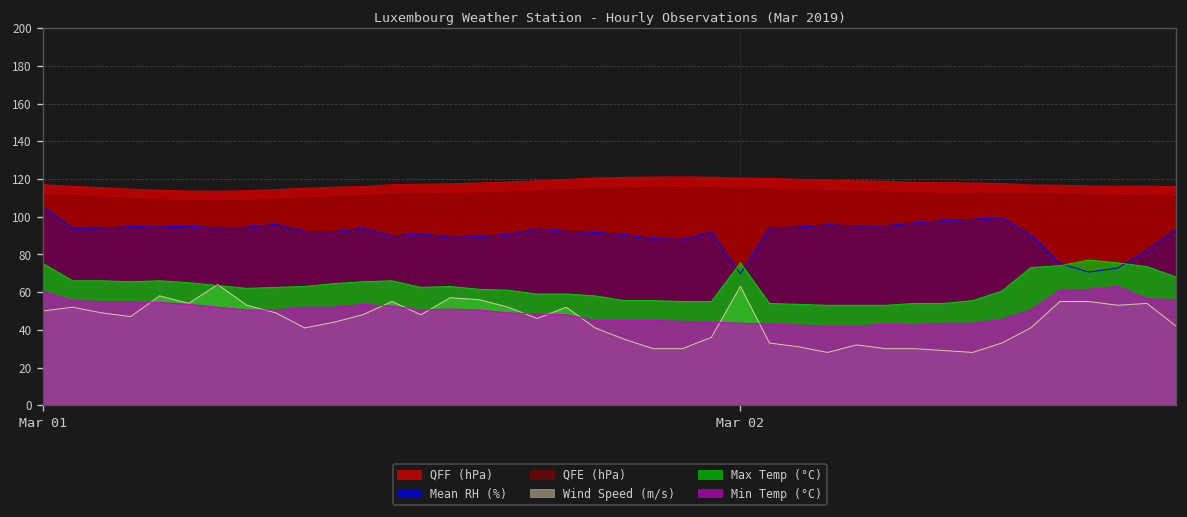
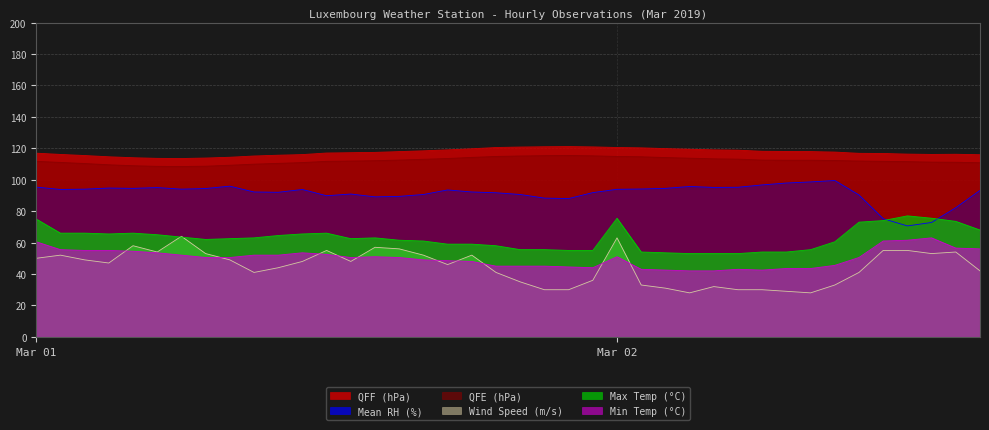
Mean RH (%), Mar 01: 105 -> 95
Mean RH (%), Mar 02: 70 -> 94
Min Temp (°C), Mar 02: 44 -> 51
